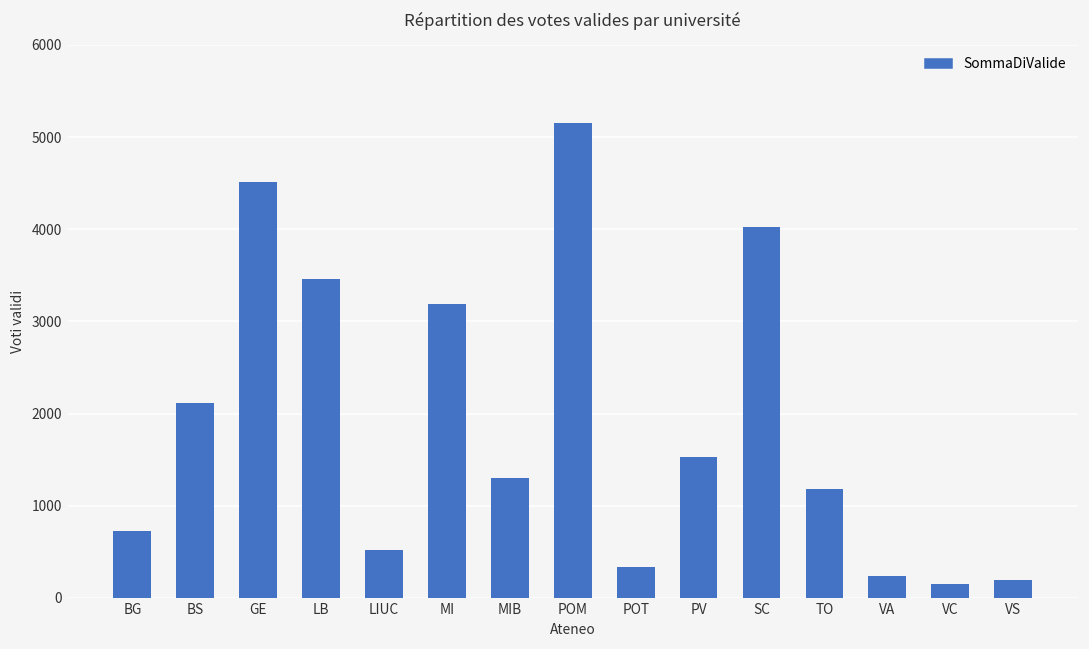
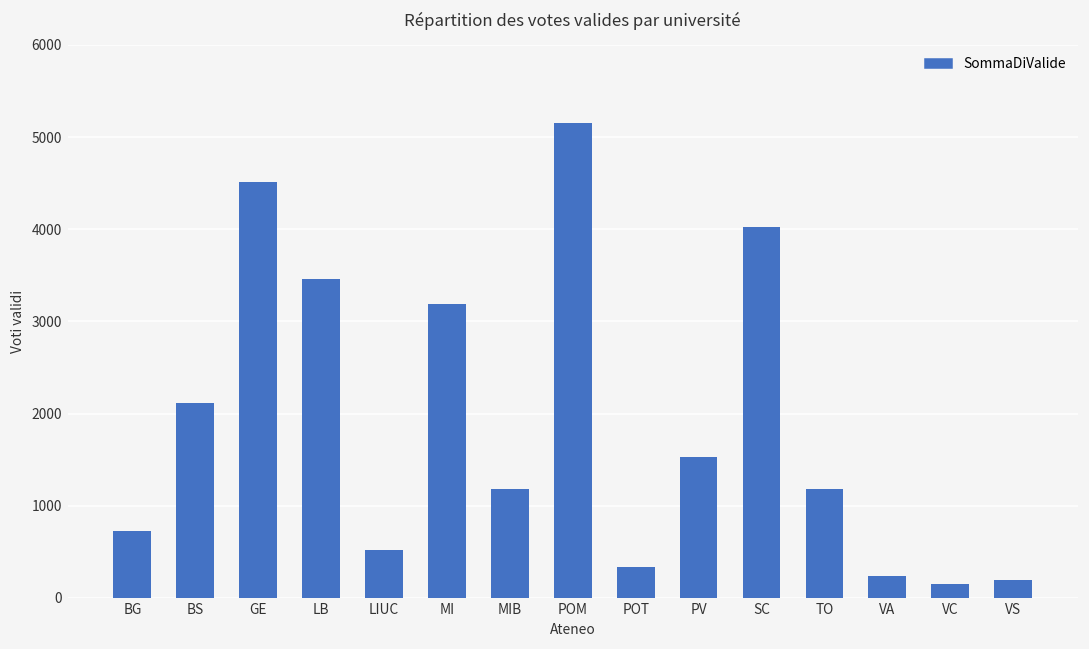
MIB: 1300 -> 1200
